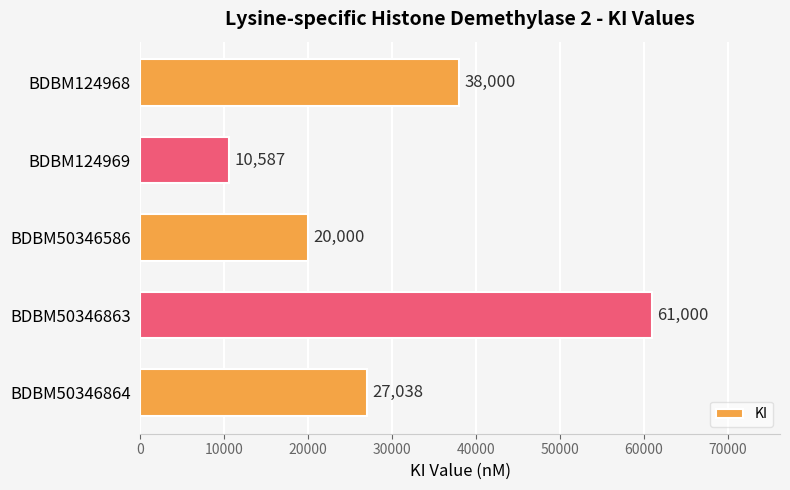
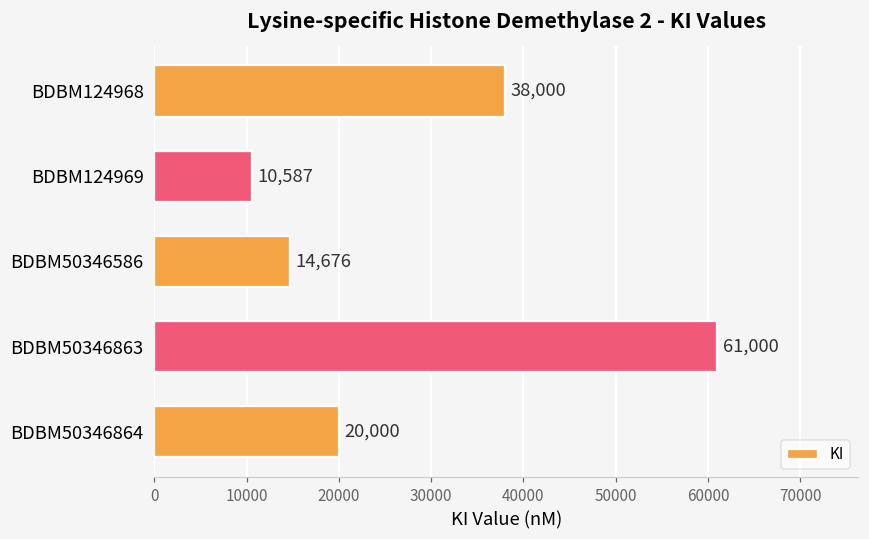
BDBM50346586: 20,000 -> 14,676
BDBM50346864: 27,038 -> 20,000
